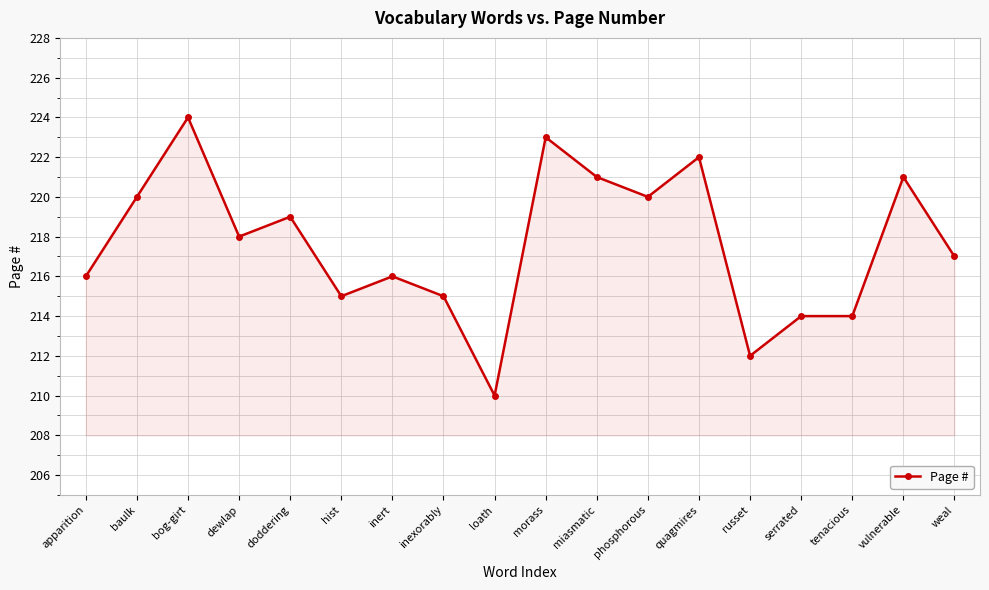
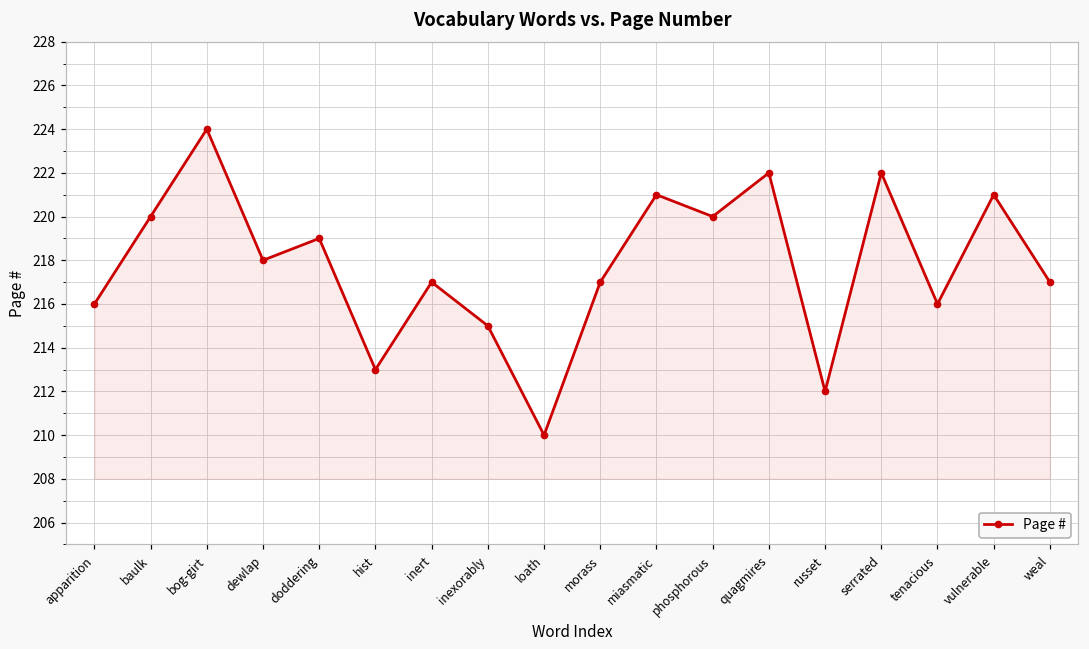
hist: 215 -> 213
inert: 216 -> 217
morass: 223 -> 217
serrated: 214 -> 222
tenacious: 214 -> 216
